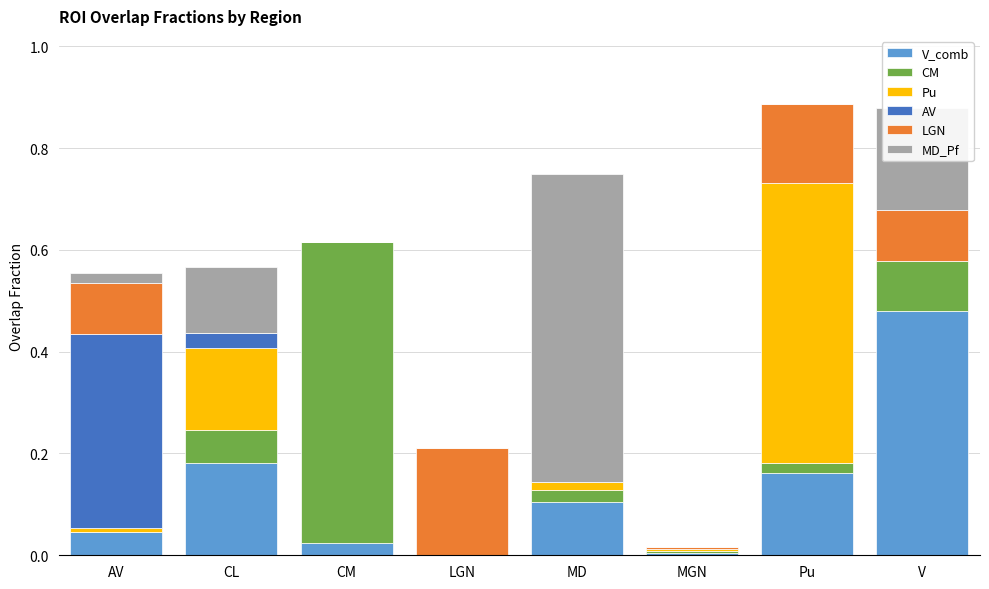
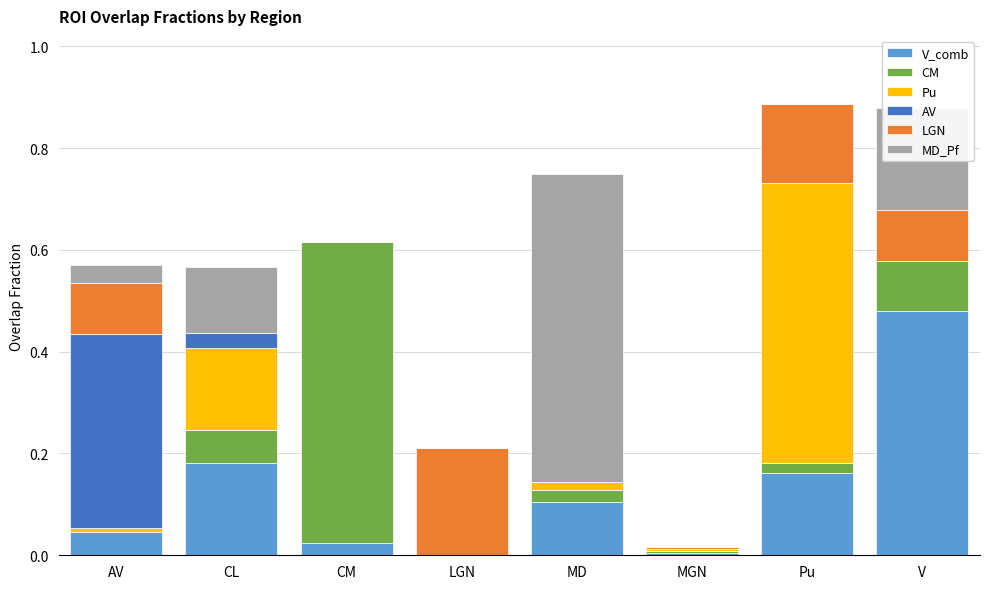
MD_Pf, AV: 0.02 -> 0.04
